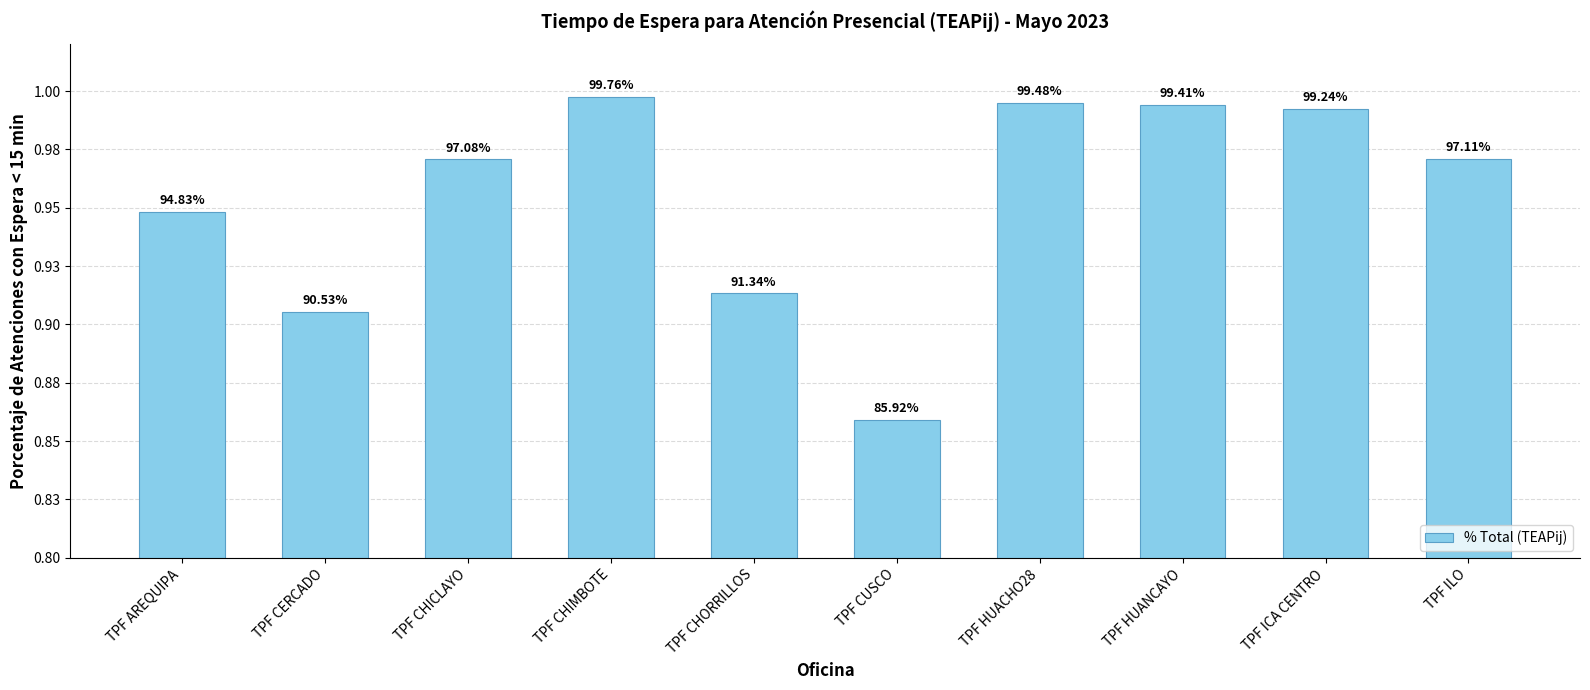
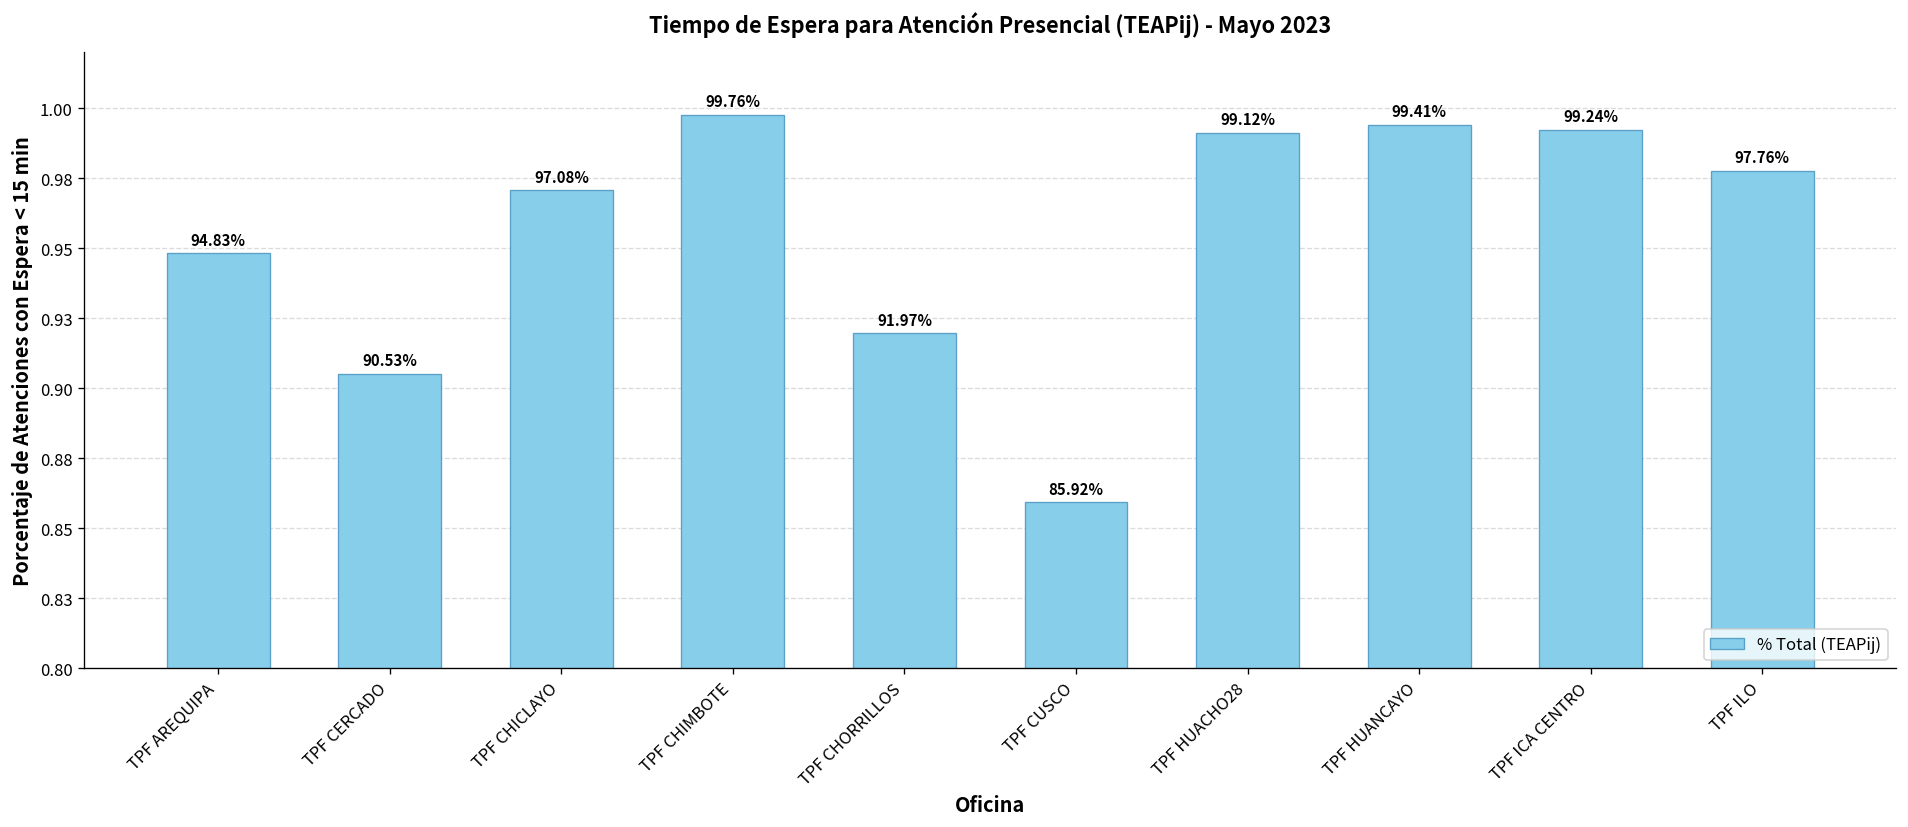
TPF CHORRILLOS: 91.34% -> 91.97%
TPF HUACHO28: 99.48% -> 99.12%
TPF ILO: 97.11% -> 97.76%
